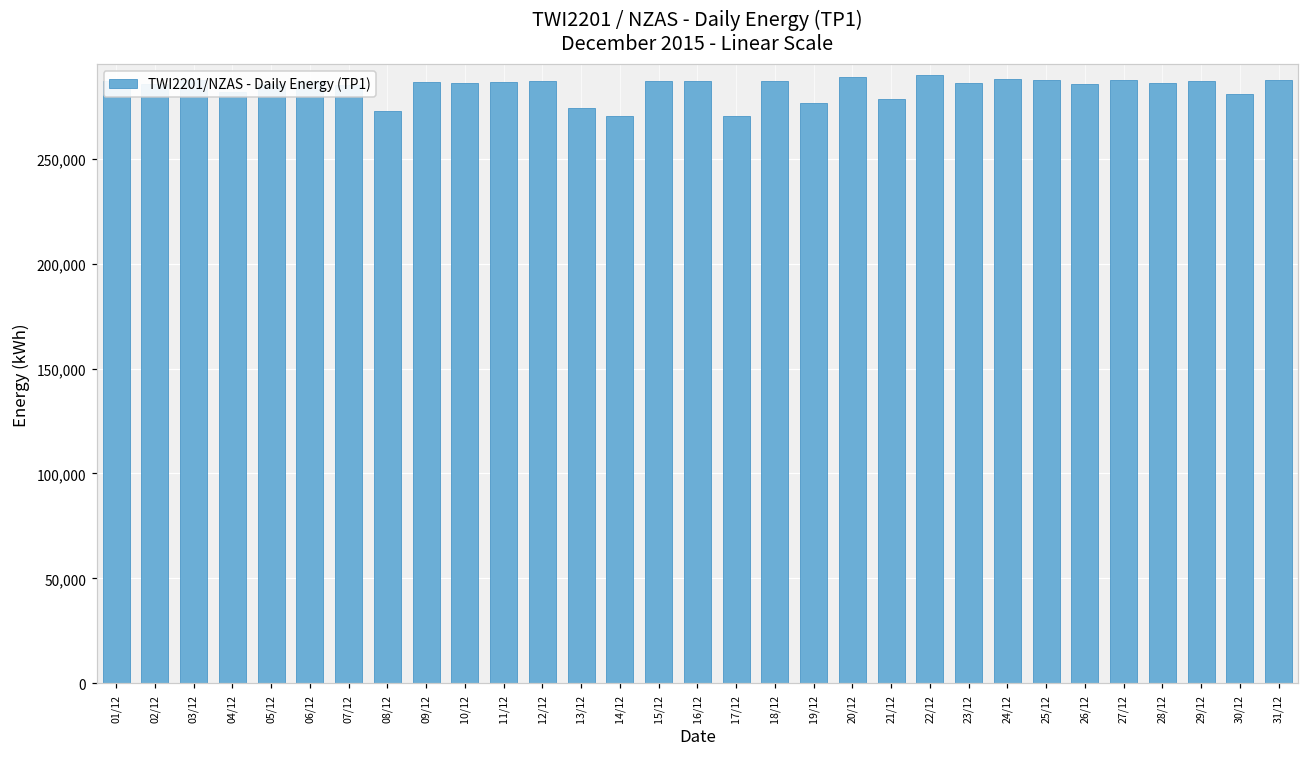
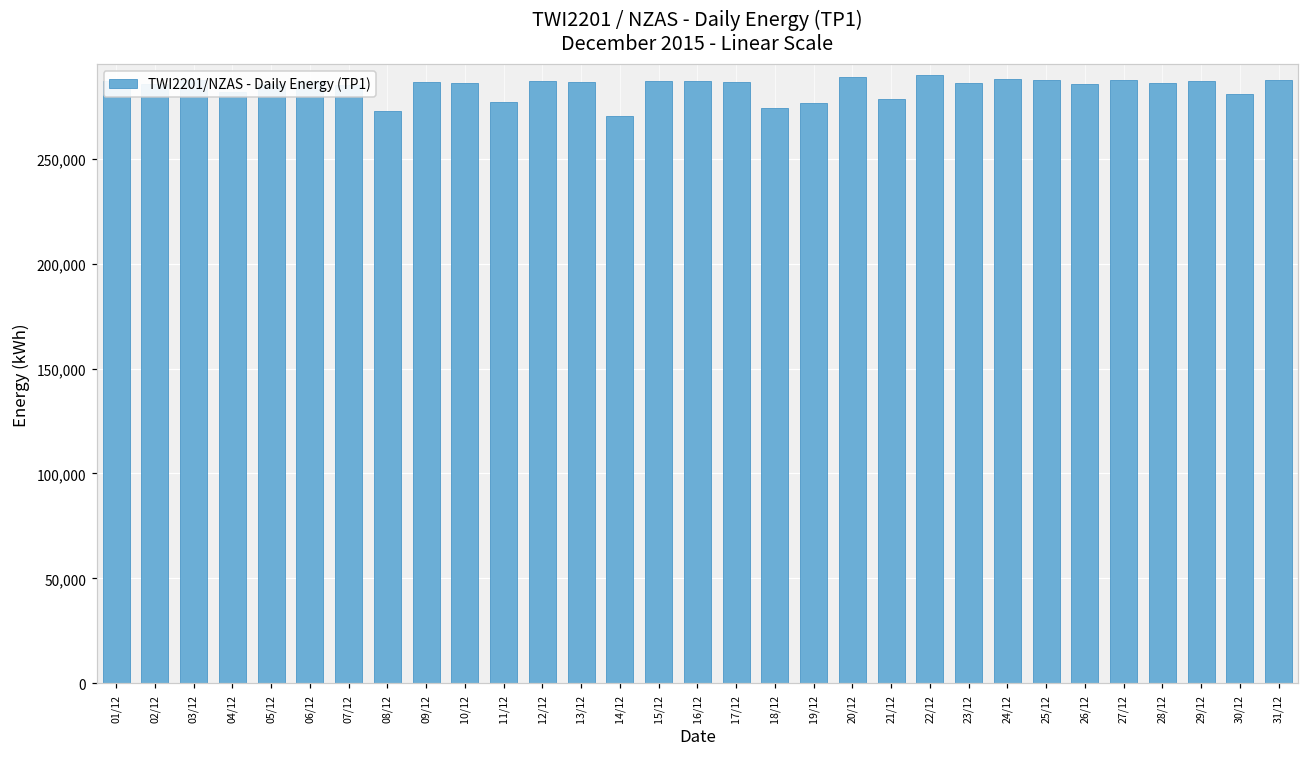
11/12: 287,000 -> 277,000
13/12: 274,000 -> 286,000
17/12: 271,000 -> 286,000
18/12: 287,000 -> 274,000
